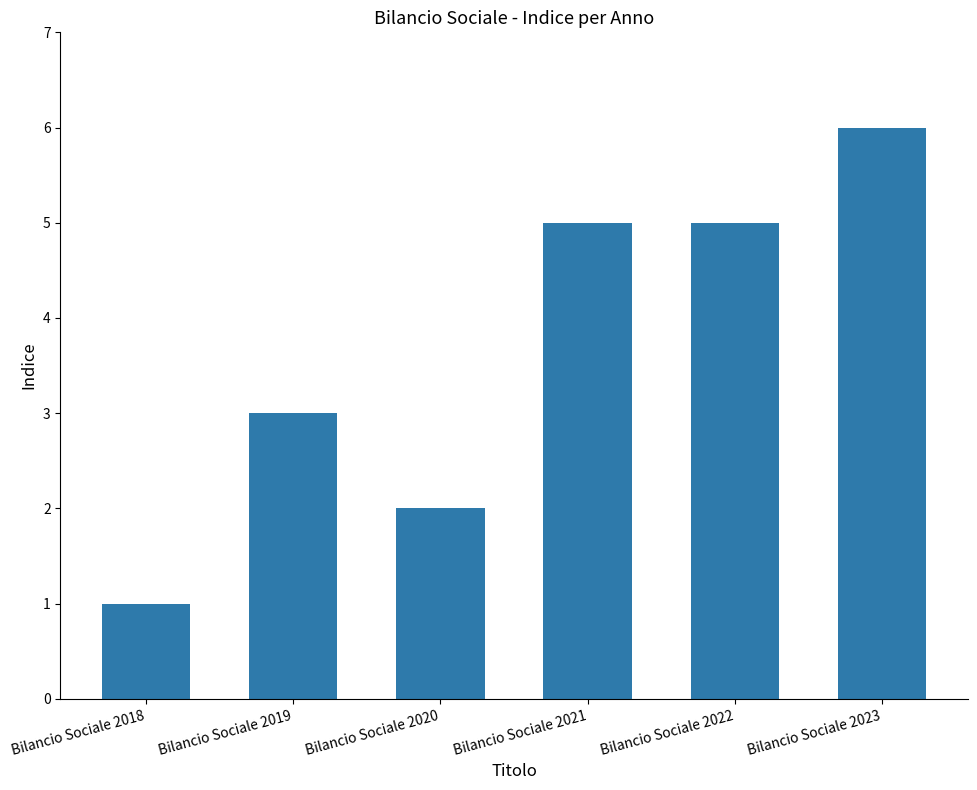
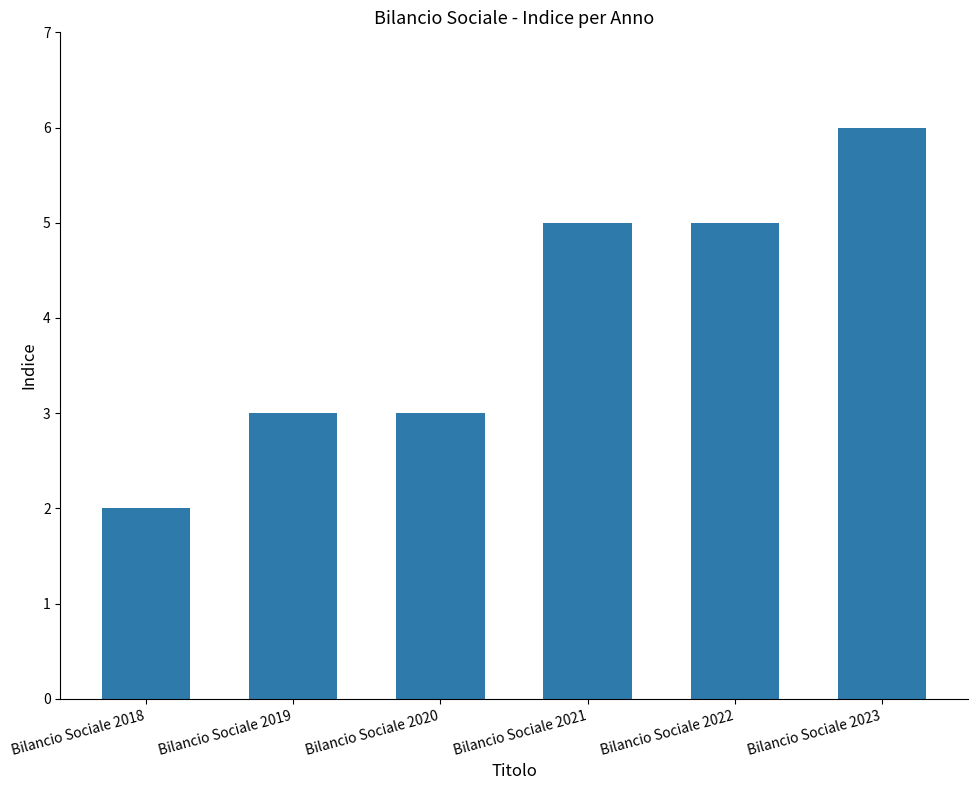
Bilancio Sociale 2018: 1 -> 2
Bilancio Sociale 2020: 2 -> 3
